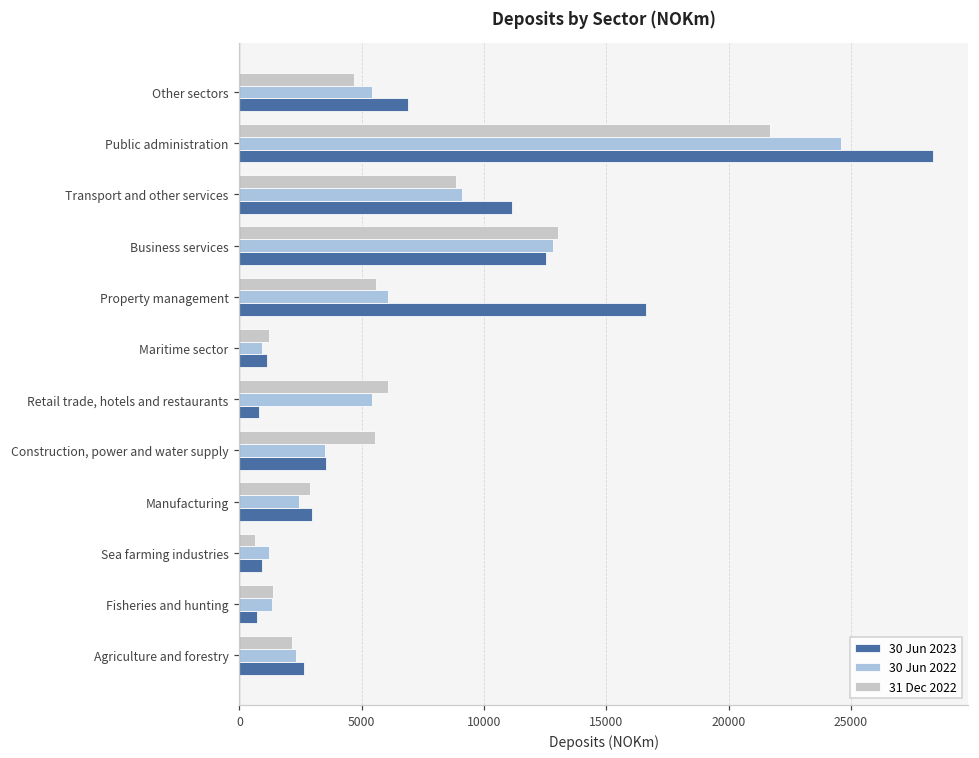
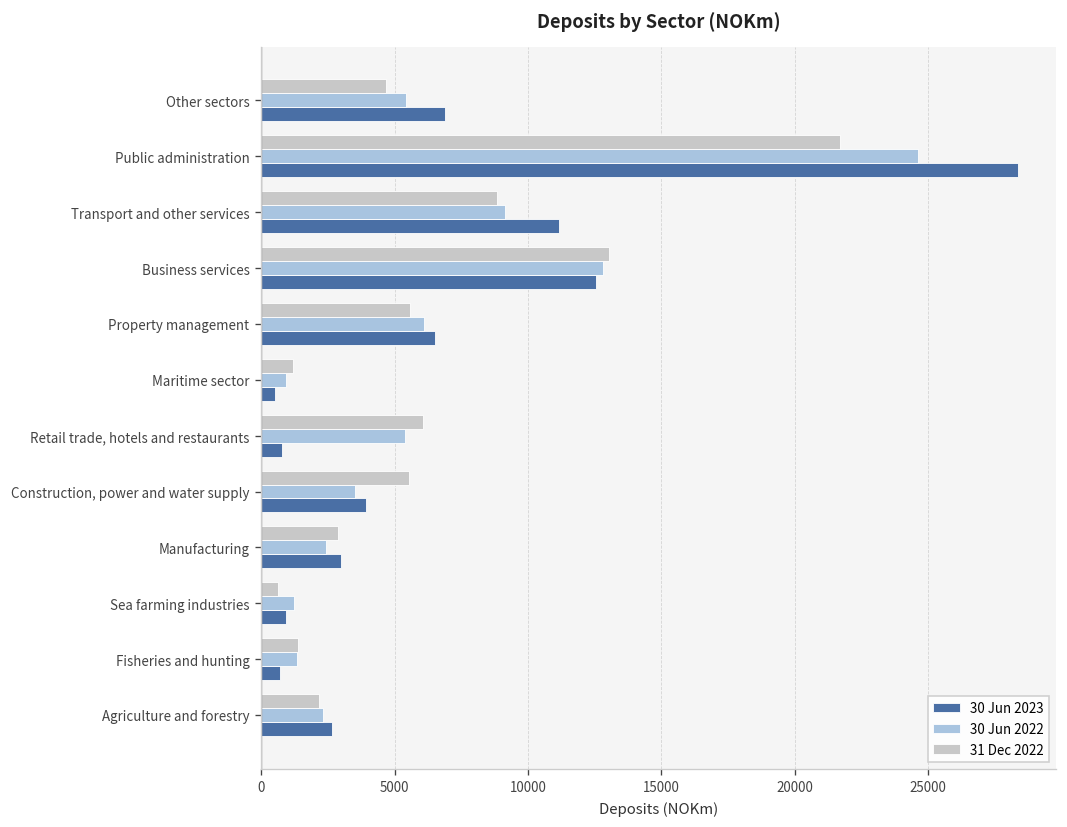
30 Jun 2023, Property management: 16600 -> 6500
30 Jun 2023, Maritime sector: 1100 -> 500
30 Jun 2023, Construction, power and water supply: 3600 -> 3900
